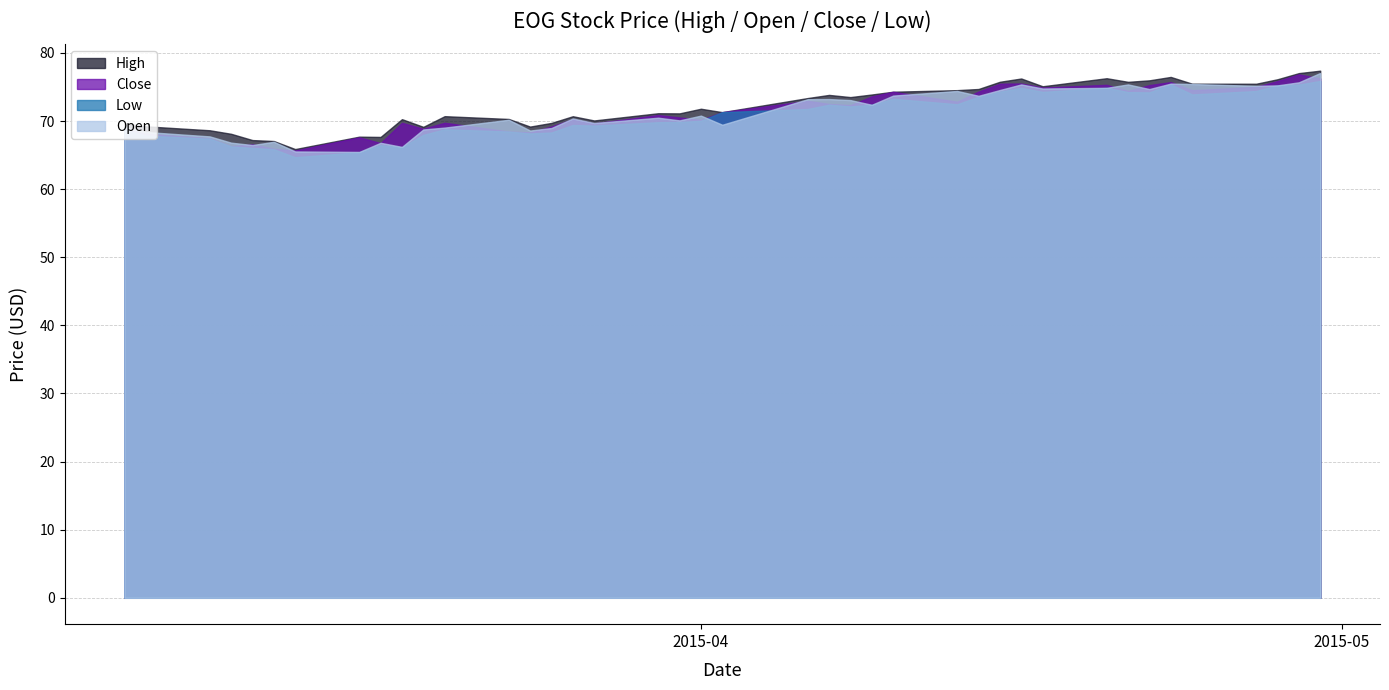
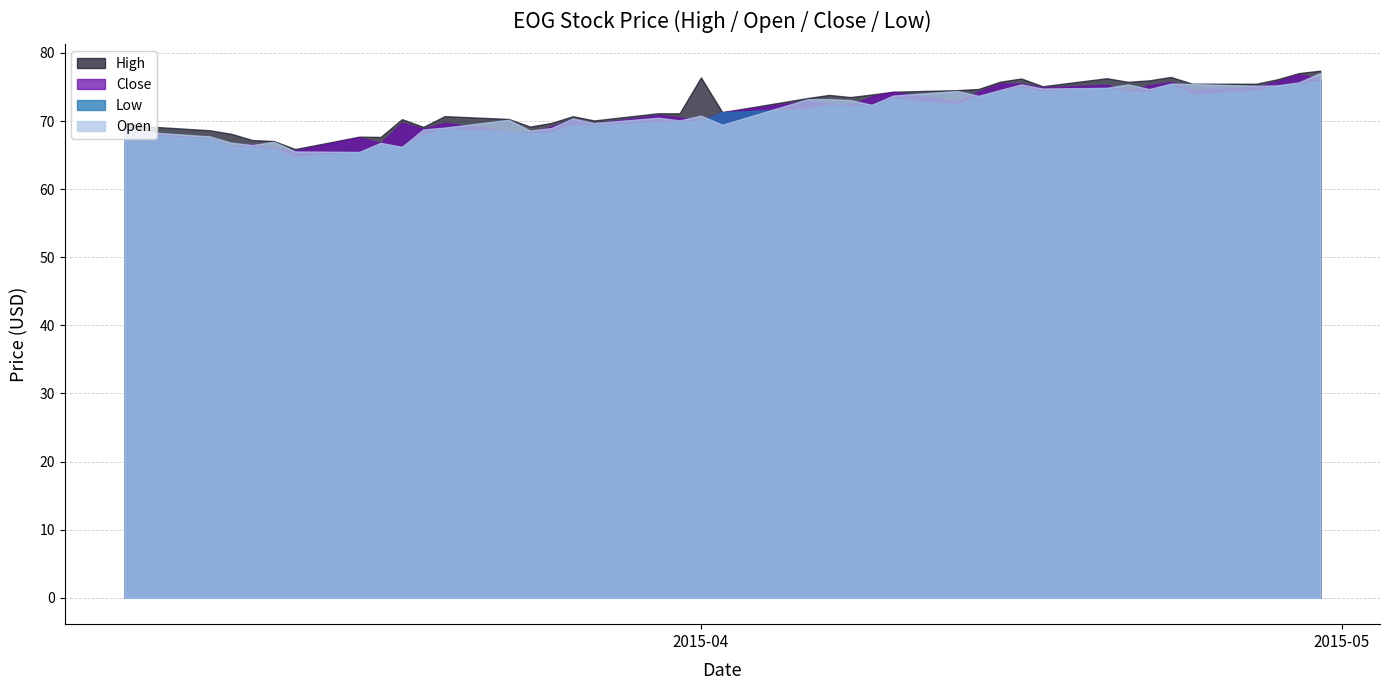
High, 2015-04: 72 -> 76
